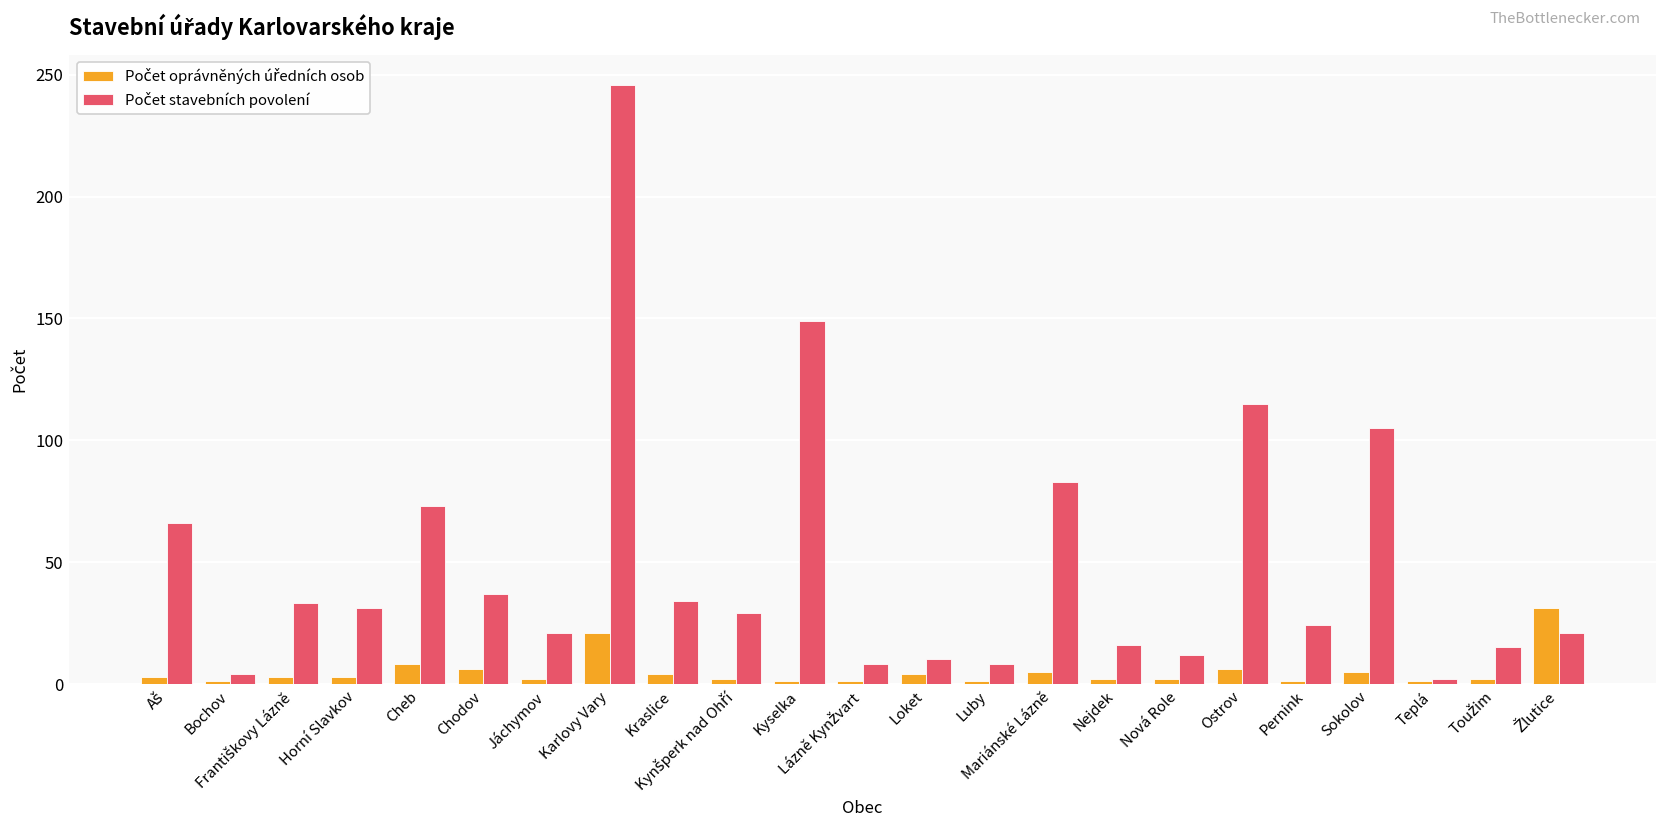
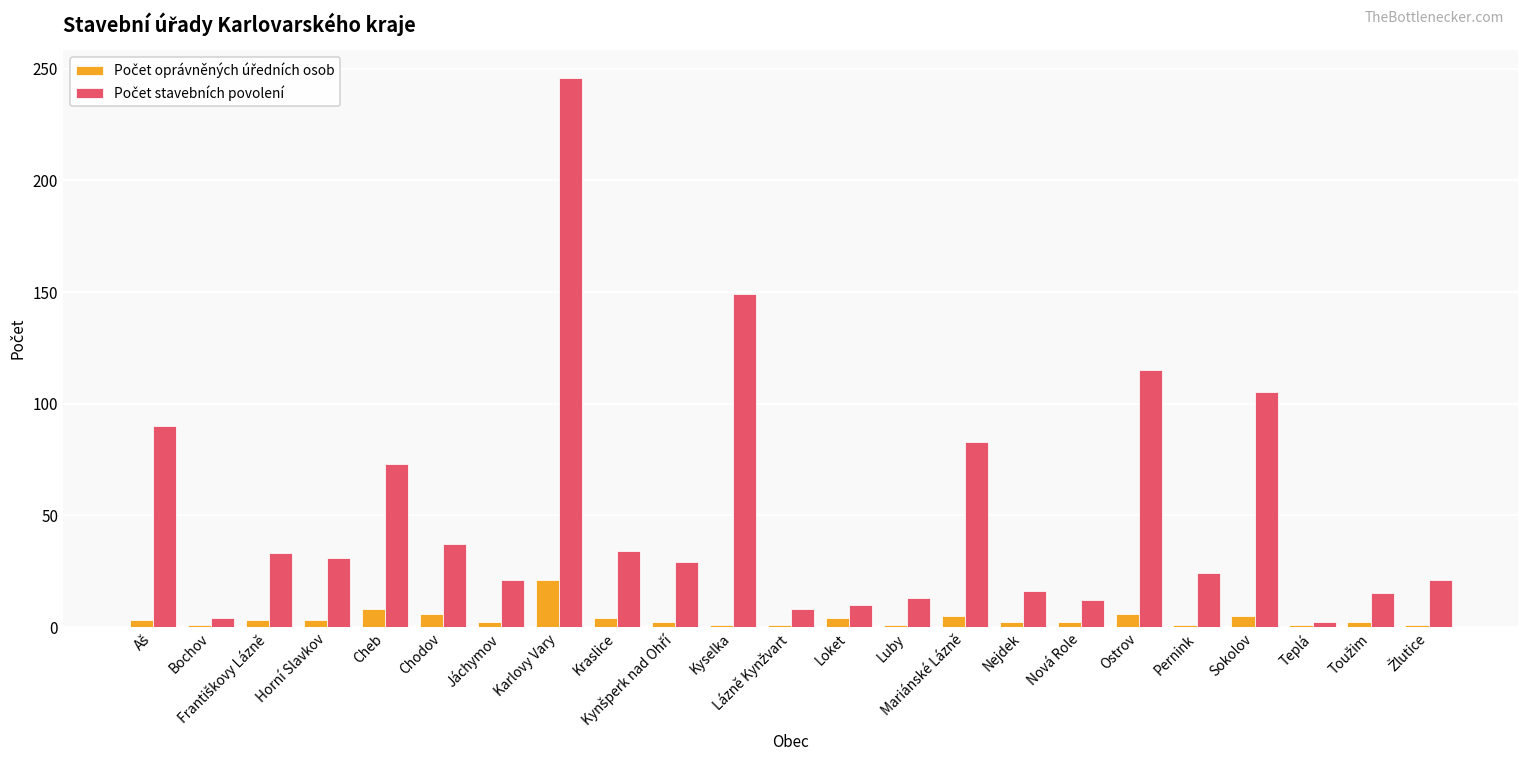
Počet stavebních povolení, Aš: 66 -> 90
Počet stavebních povolení, Luby: 8 -> 13
Počet oprávněných úředních osob, Žlutice: 31 -> 1
